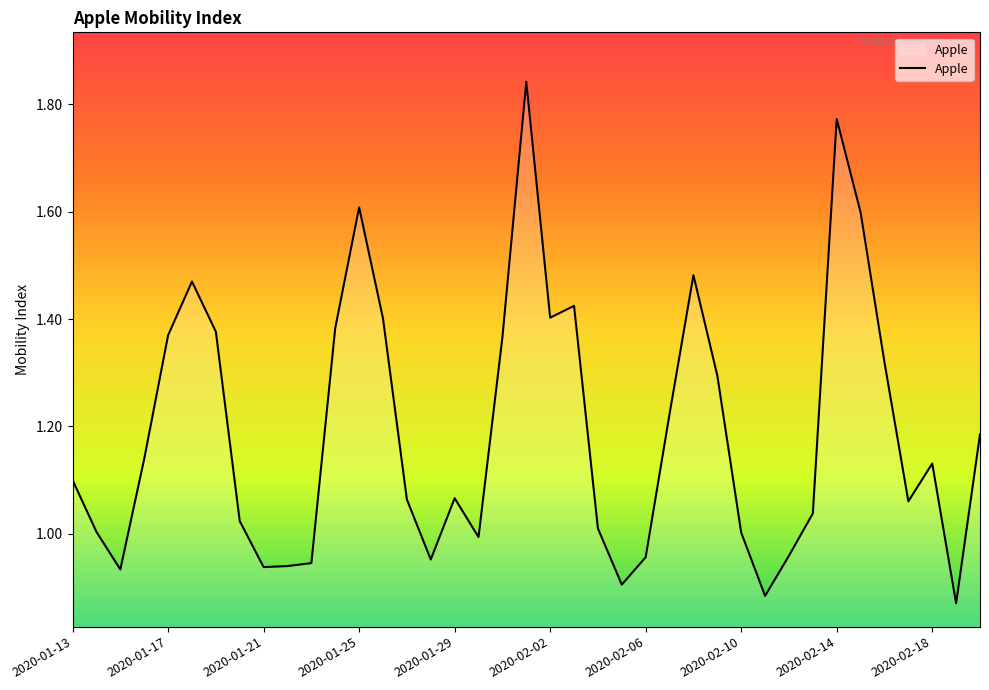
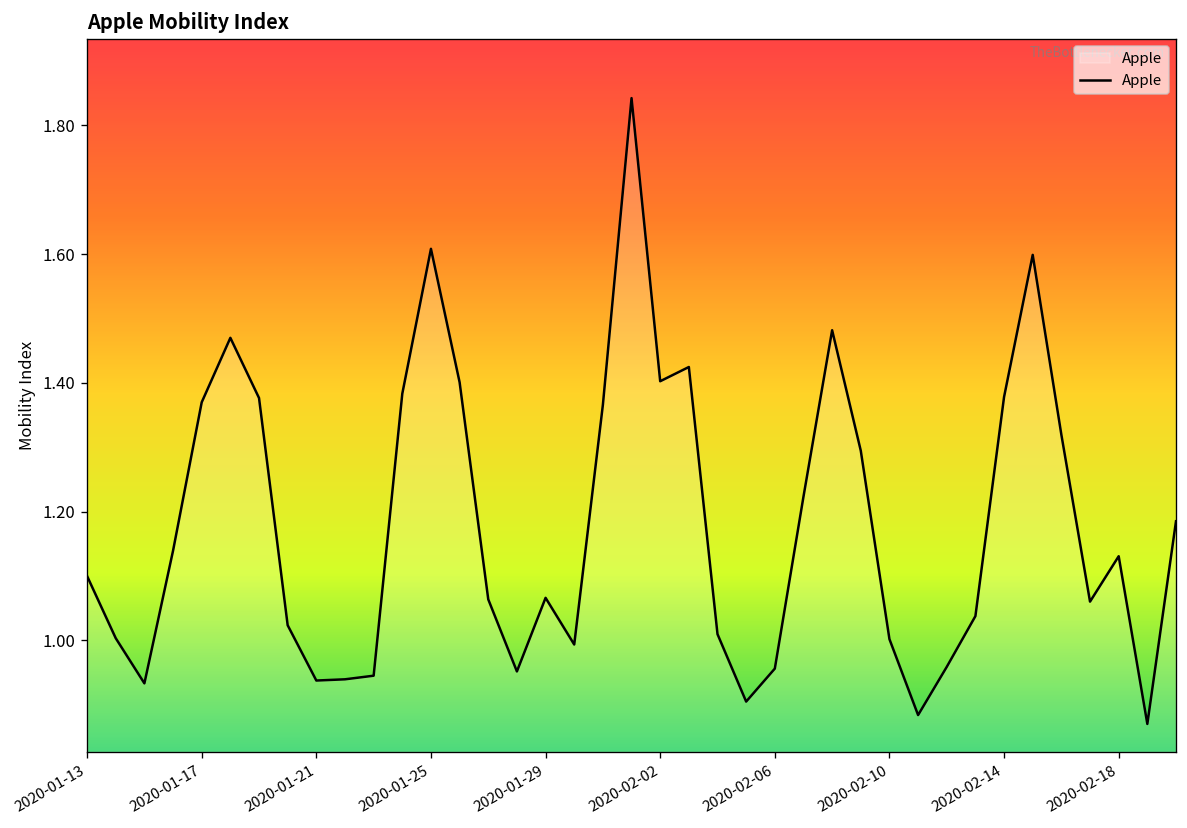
2020-02-14: 1.77 -> 1.38
